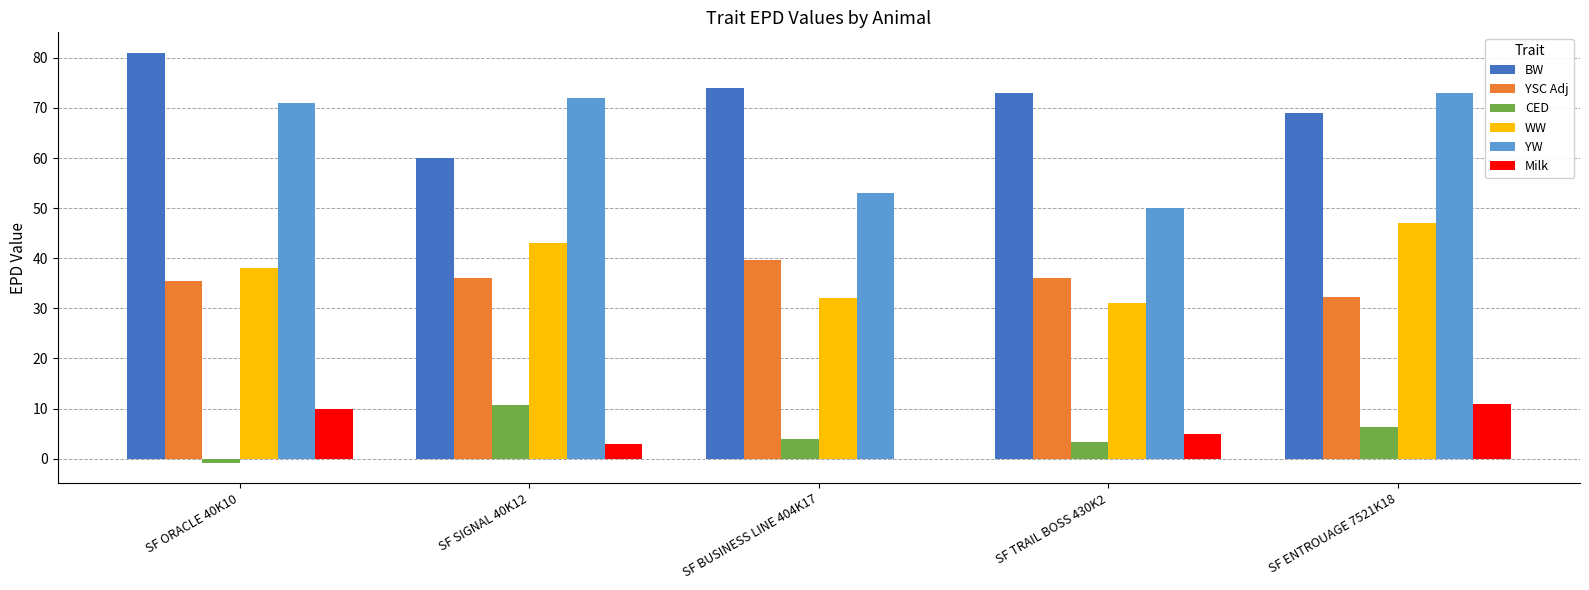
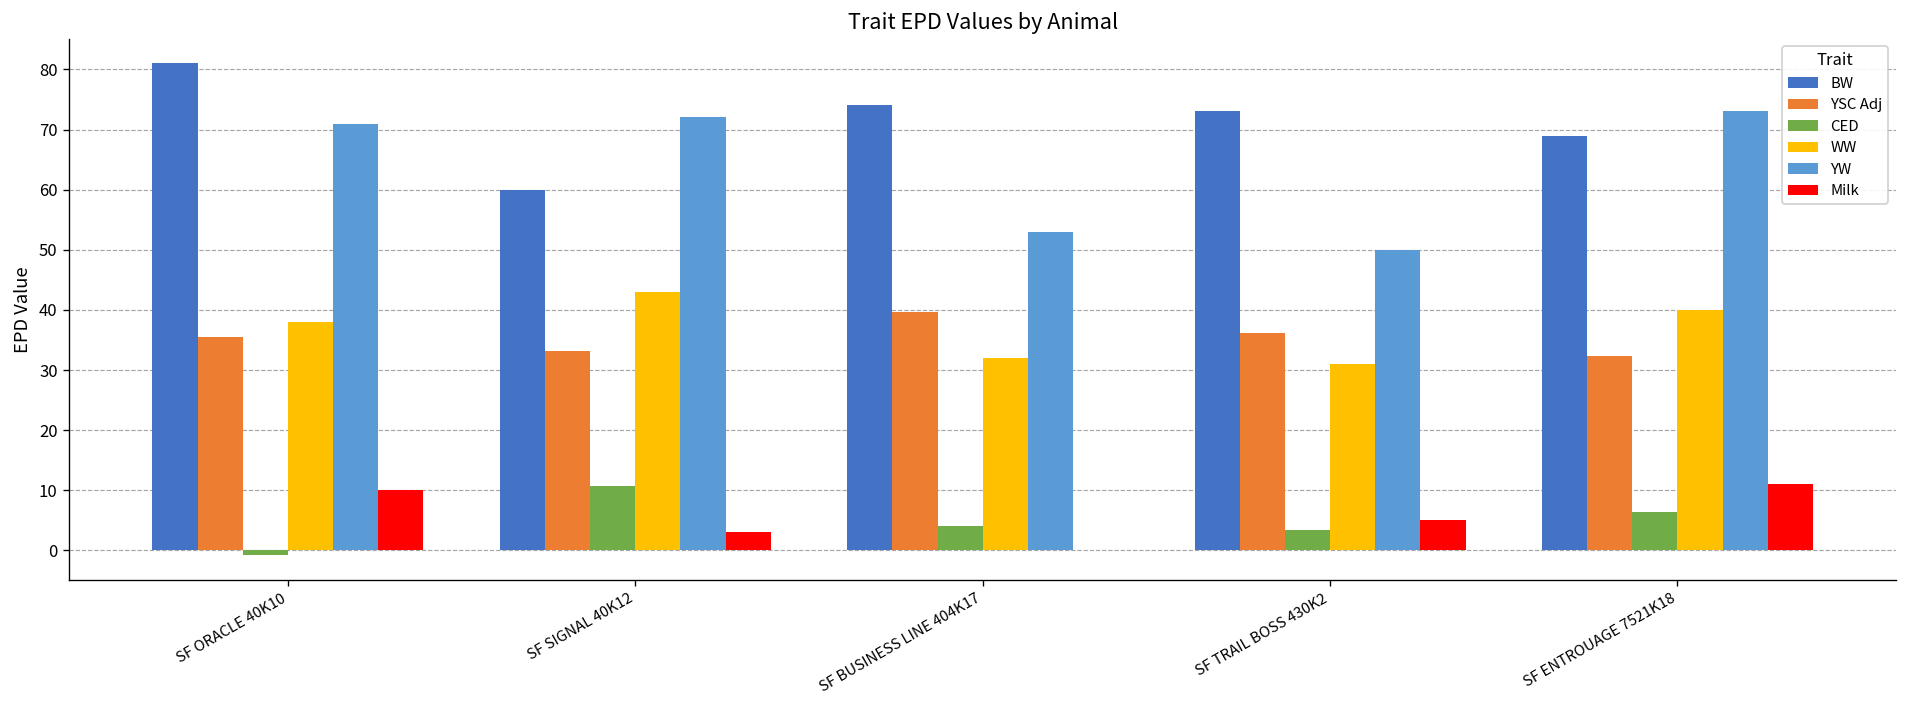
YSC Adj, SF SIGNAL 40K12: 36 -> 33
WW, SF ENTROUAGE 7521K18: 47 -> 40
